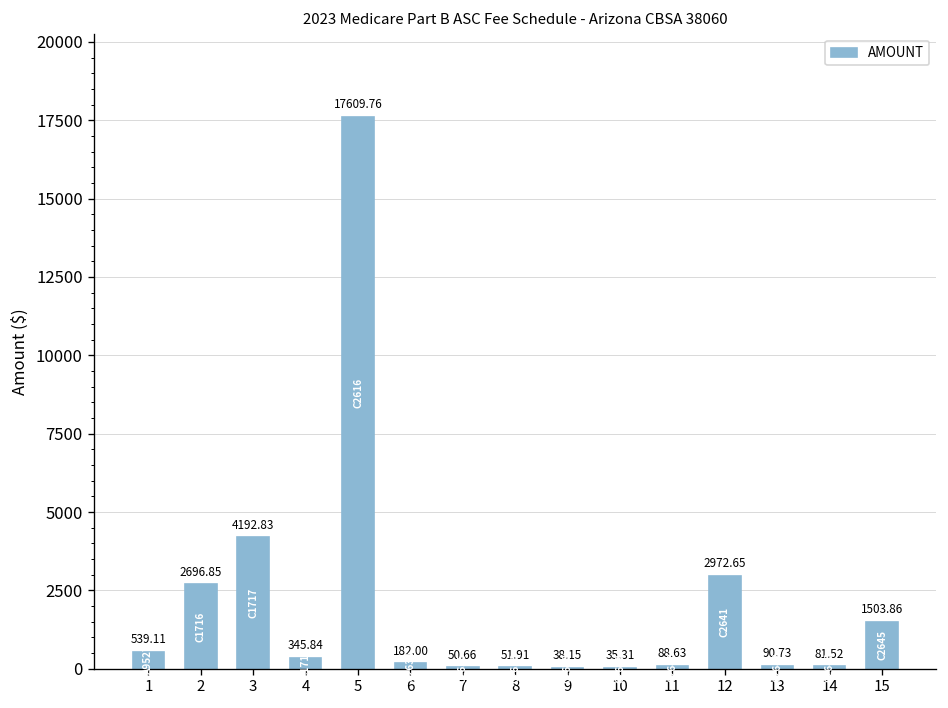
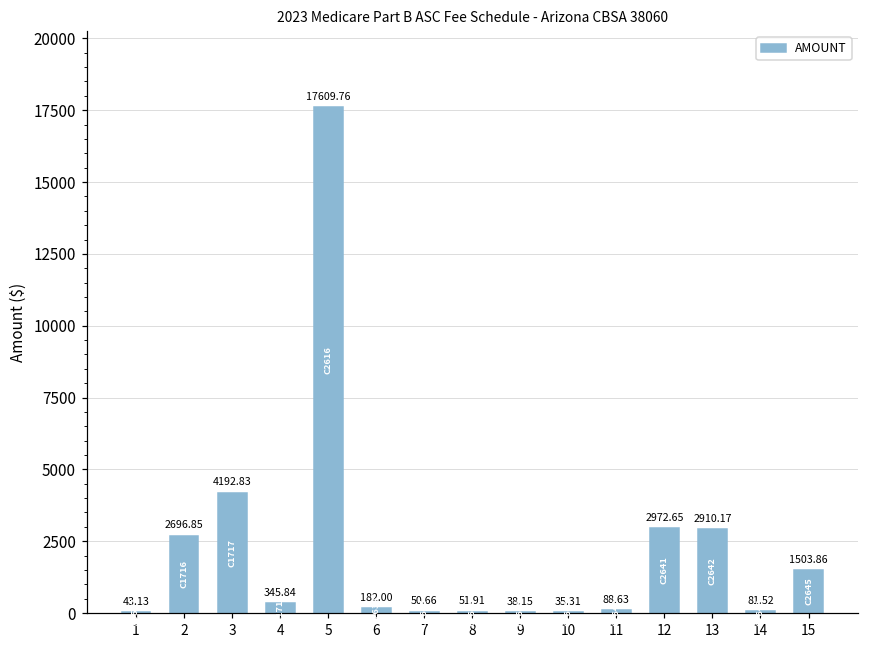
1: 539.11 -> 43.13
13: 90.73 -> 2910.17
